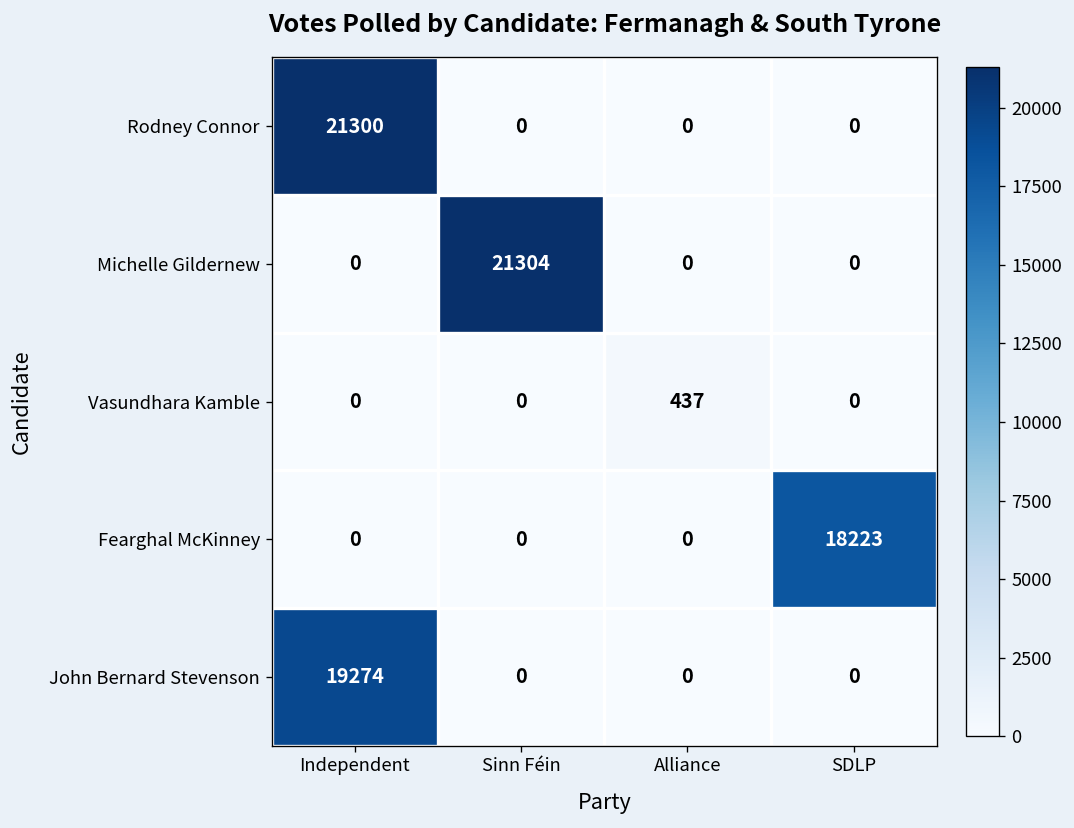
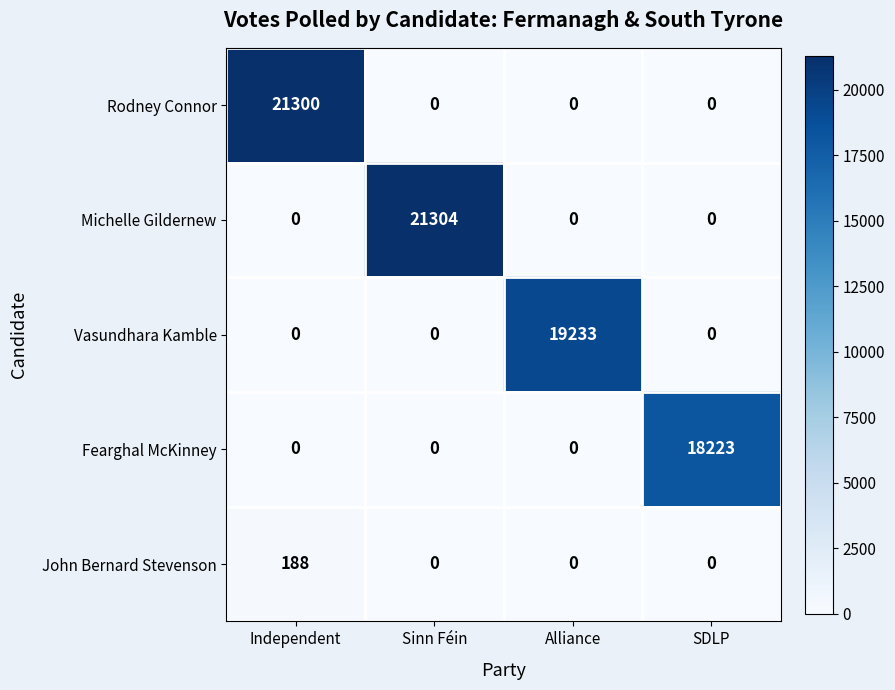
Vasundhara Kamble, Alliance: 437 -> 19233
John Bernard Stevenson, Independent: 19274 -> 188
